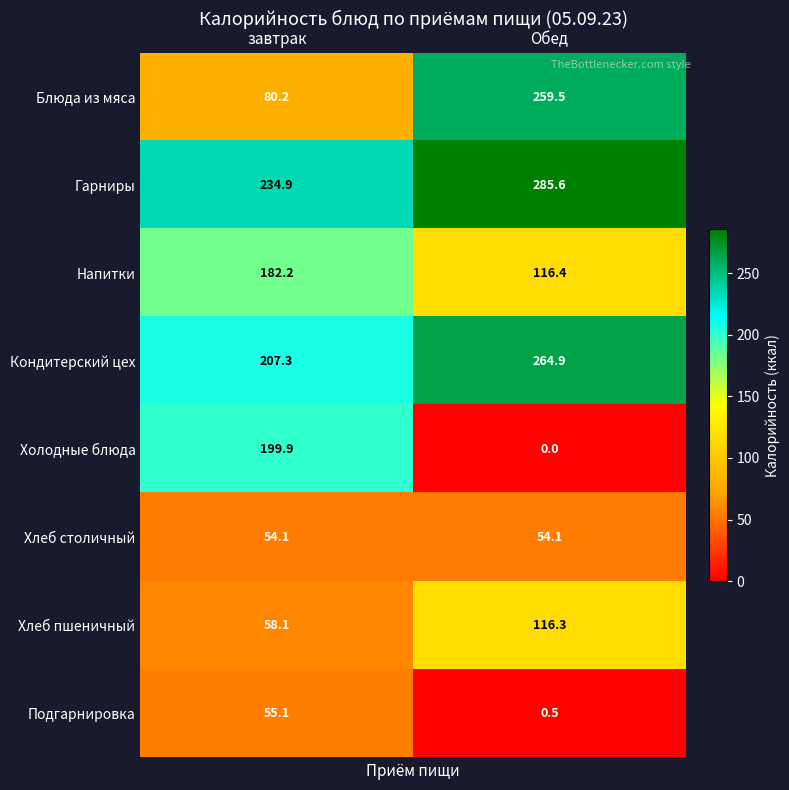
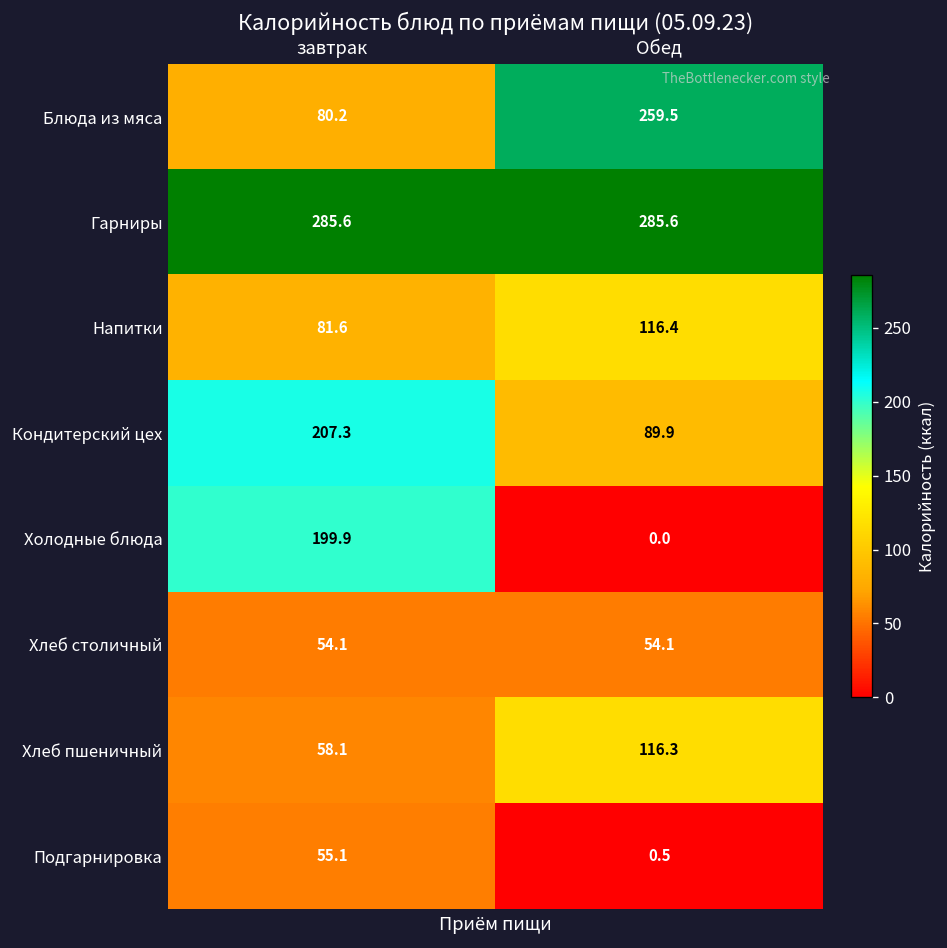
Гарниры, завтрак: 234.9 -> 285.6
Напитки, завтрак: 182.2 -> 81.6
Кондитерский цех, Обед: 264.9 -> 89.9
